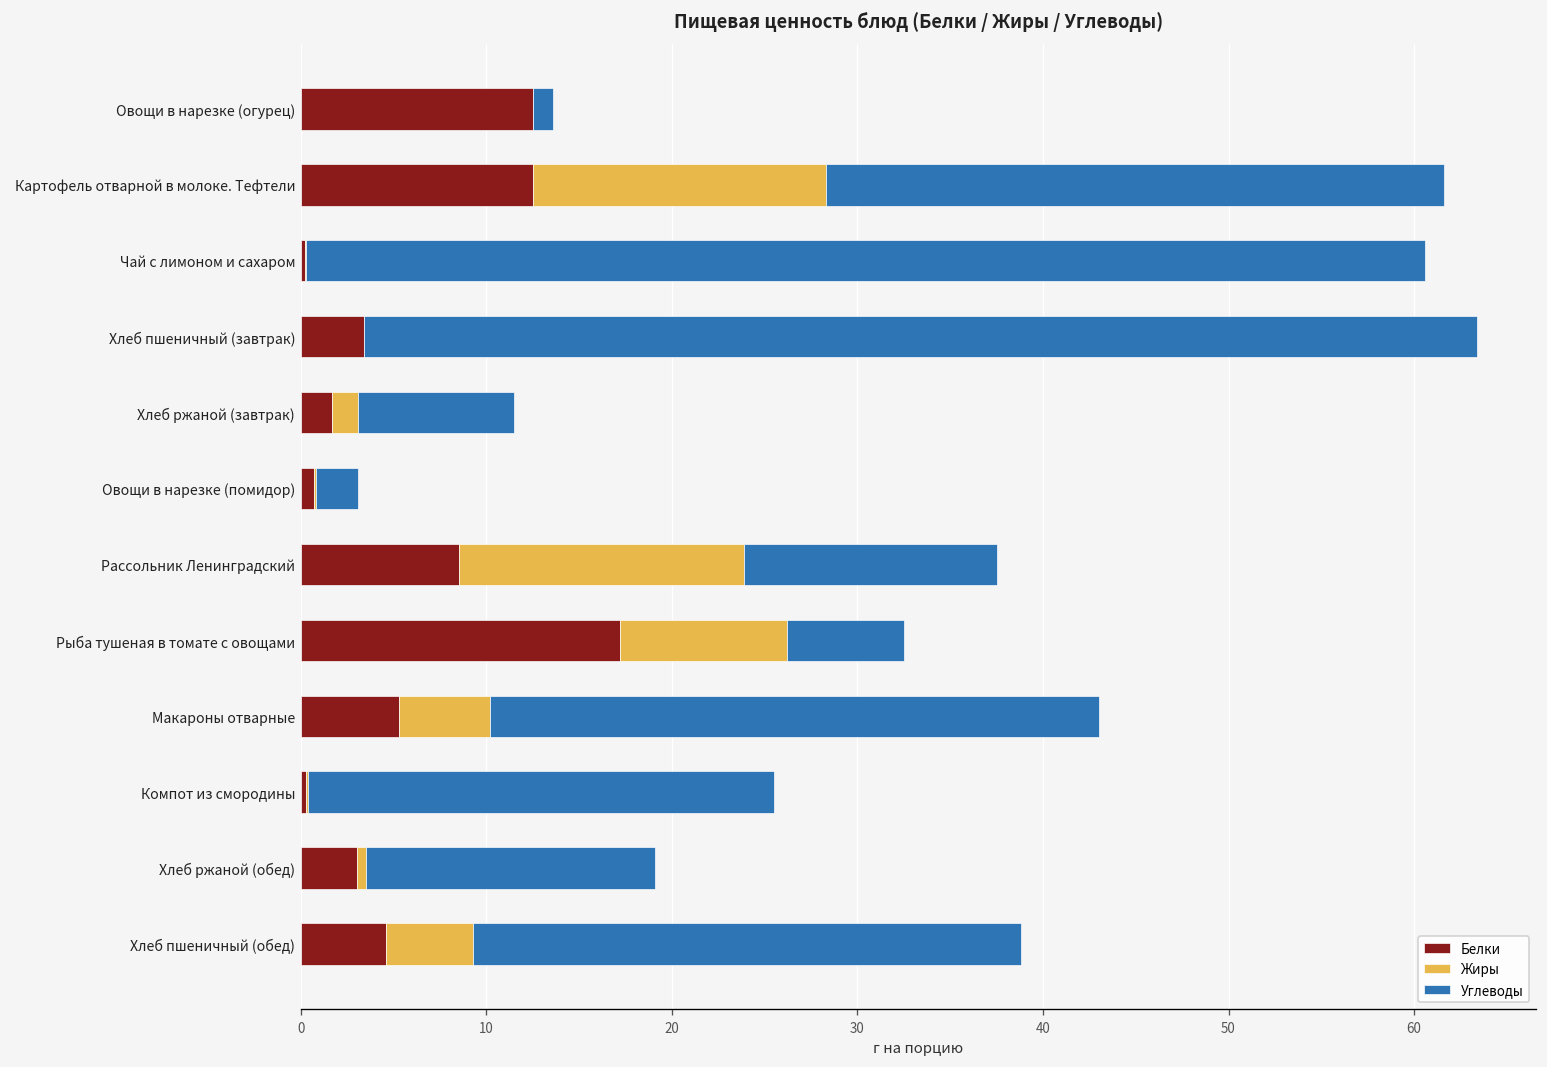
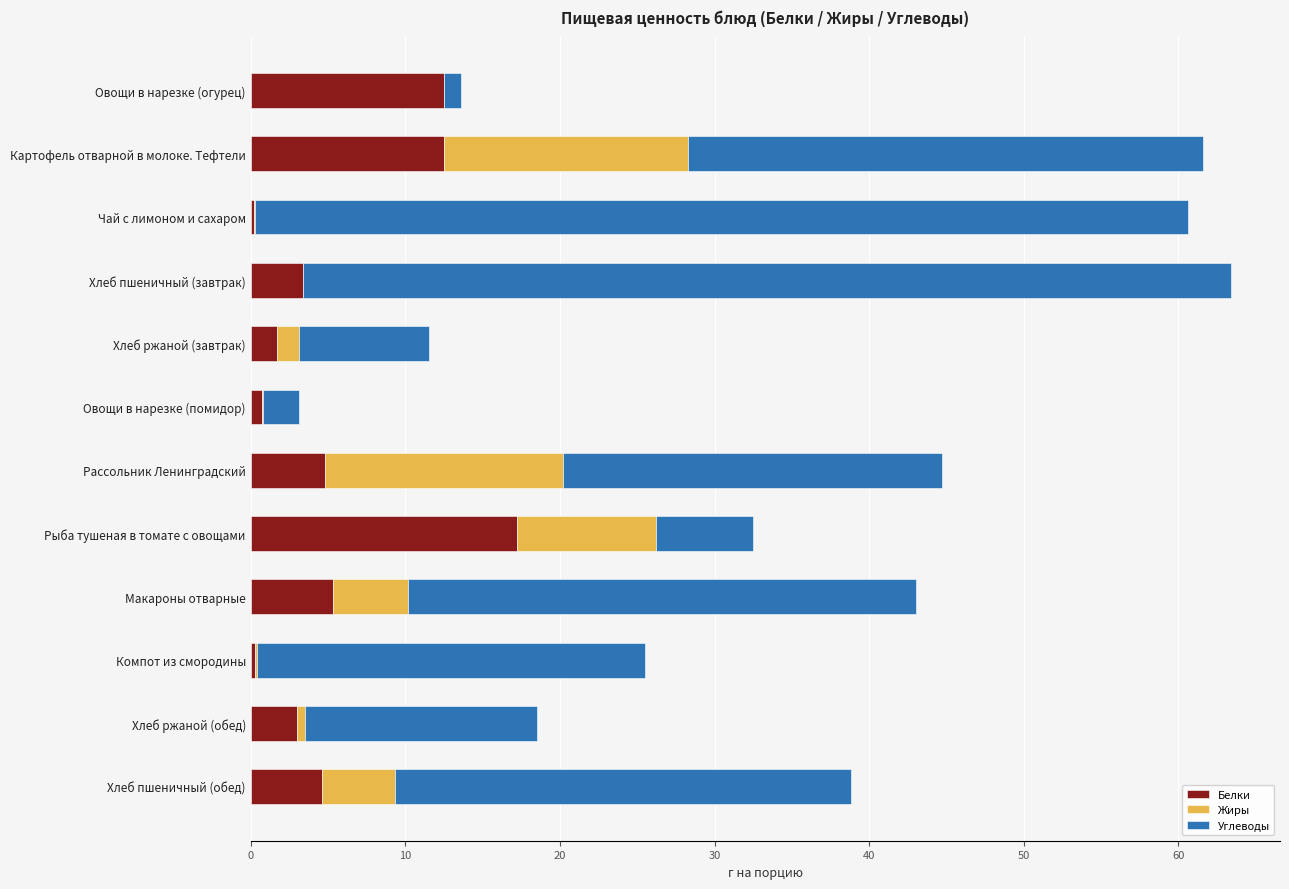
Белки, Рассольник Ленинградский: 8.5 -> 4.8
Углеводы, Рассольник Ленинградский: 13.6 -> 24.5
Углеводы, Хлеб ржаной (обед): 15.6 -> 15.0
